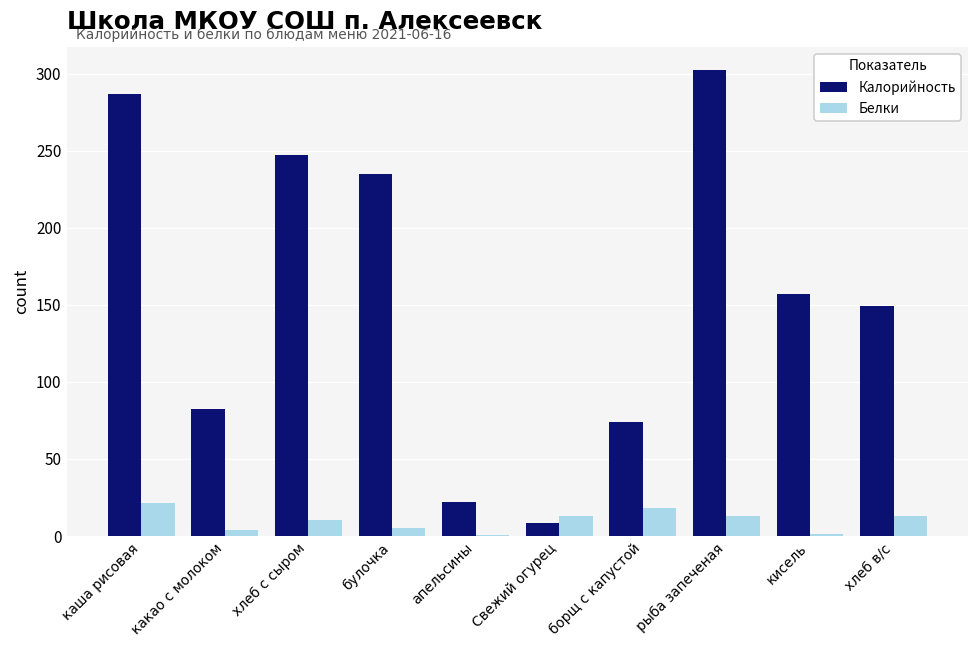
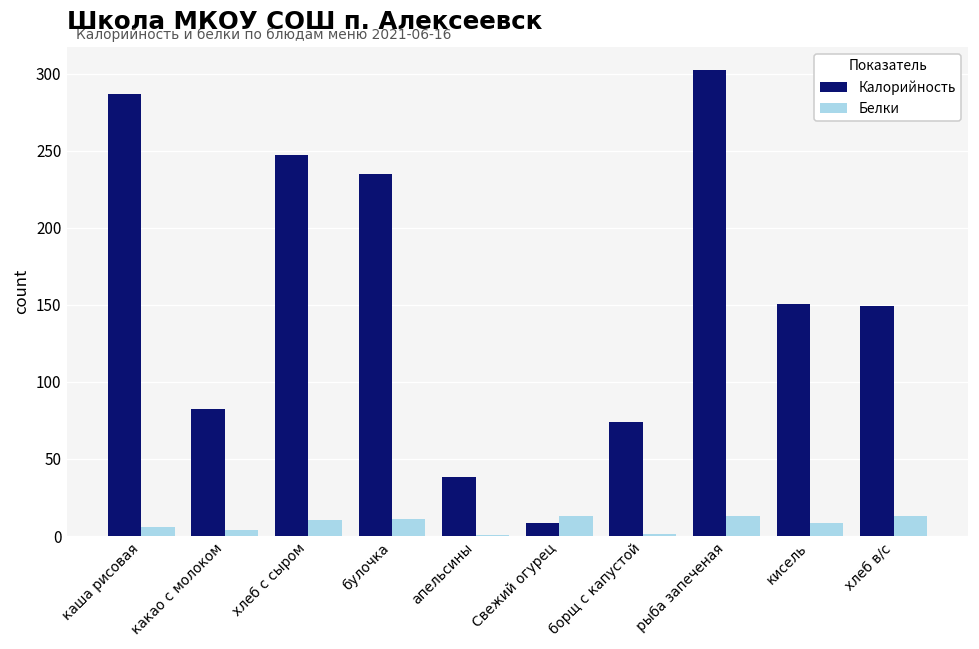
Белки, каша рисовая: 21 -> 6
Белки, булочка: 5 -> 11
Калорийность, апельсины: 22 -> 38
Белки, борщ с капустой: 18 -> 1
Калорийность, кисель: 157 -> 150
Белки, кисель: 1 -> 8
